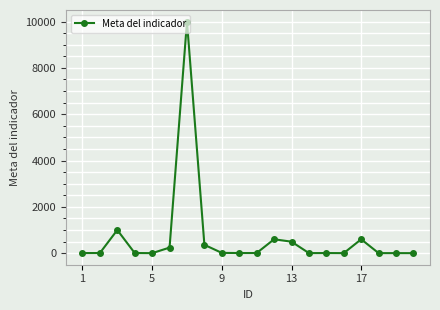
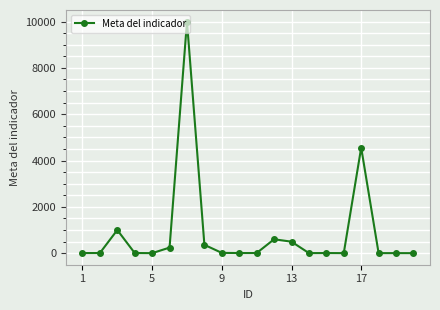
17: 600 -> 4600
